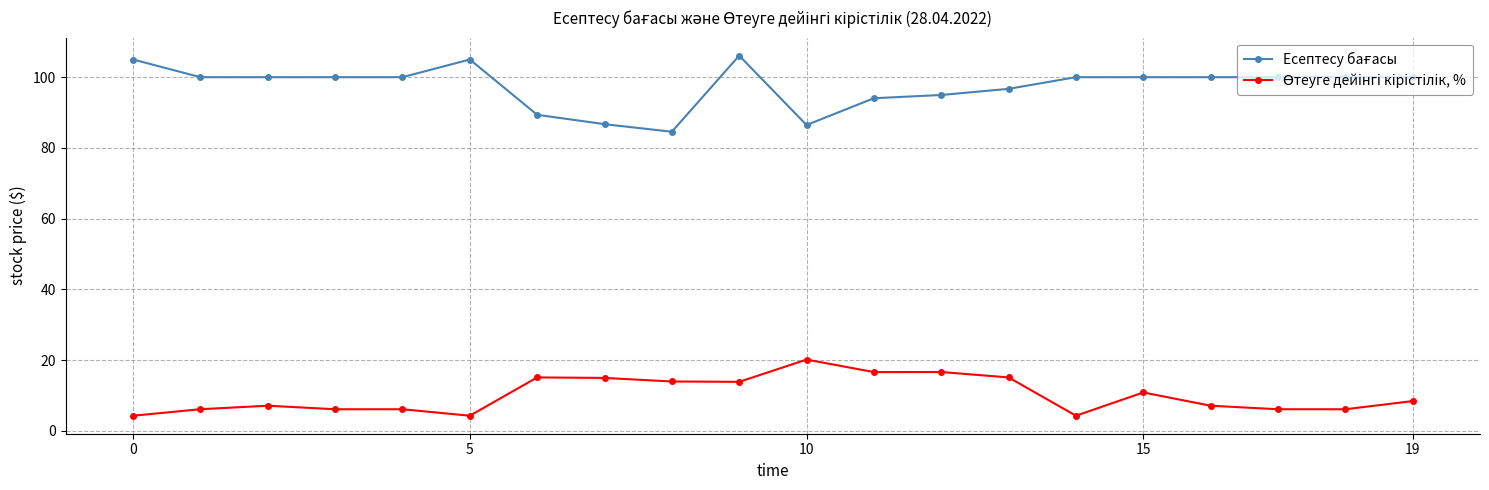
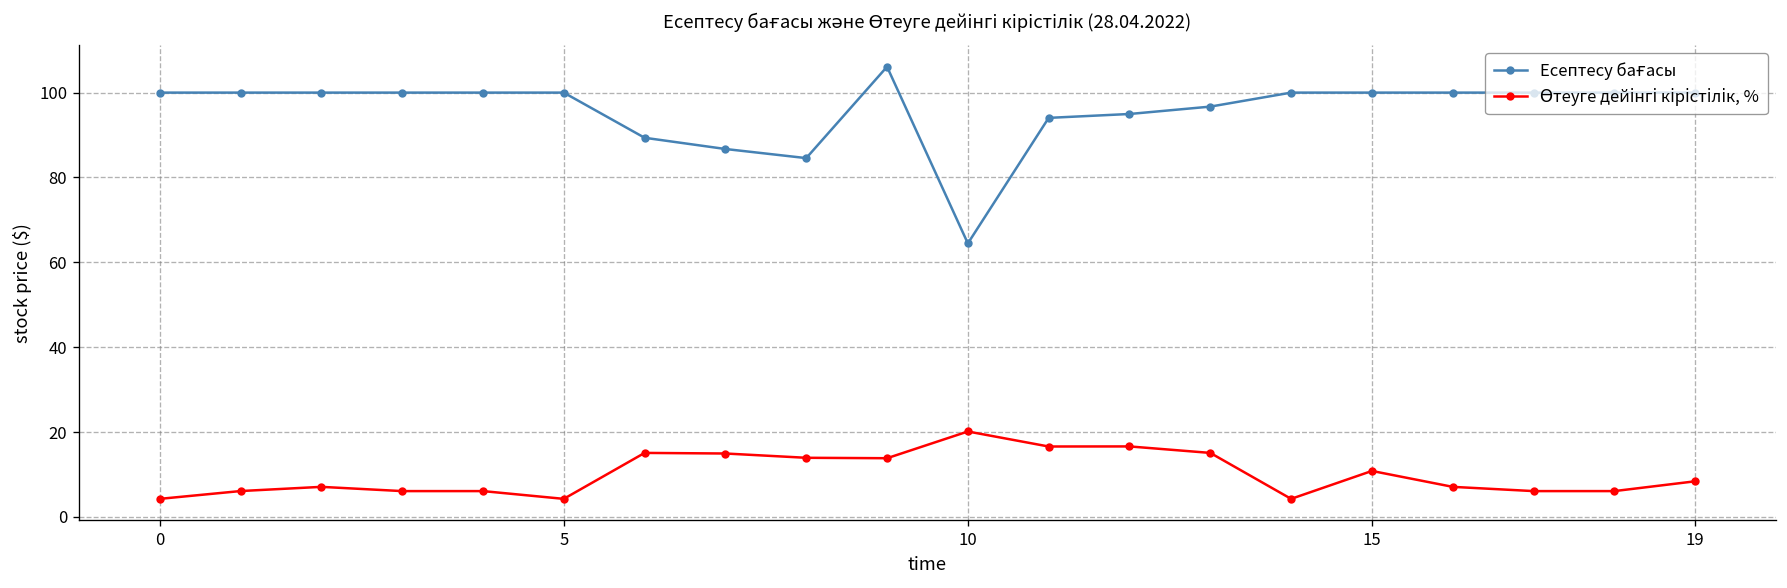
Есептесу бағасы, 0: 105 -> 100
Есептесу бағасы, 5: 105 -> 100
Есептесу бағасы, 10: 86 -> 64
